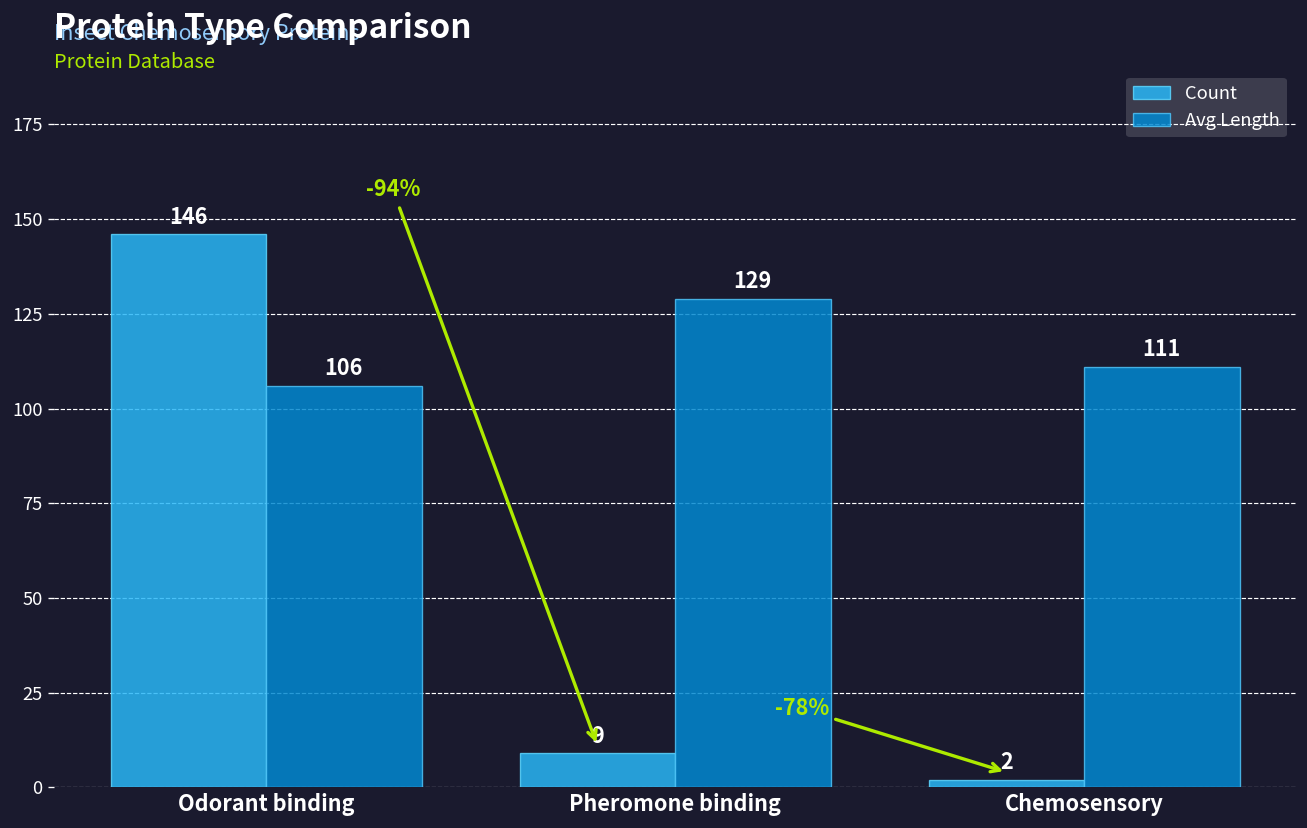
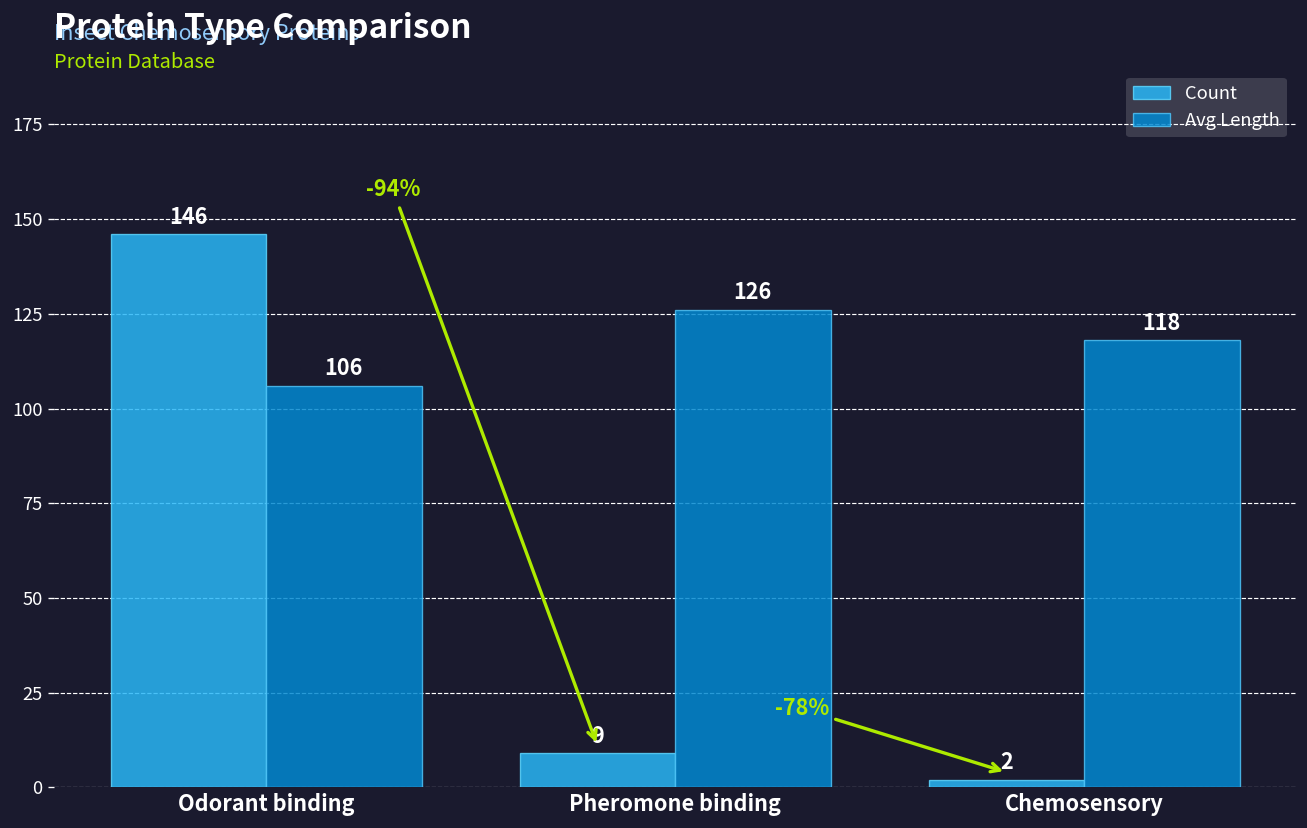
Avg Length, Pheromone binding: 129 -> 126
Avg Length, Chemosensory: 111 -> 118
